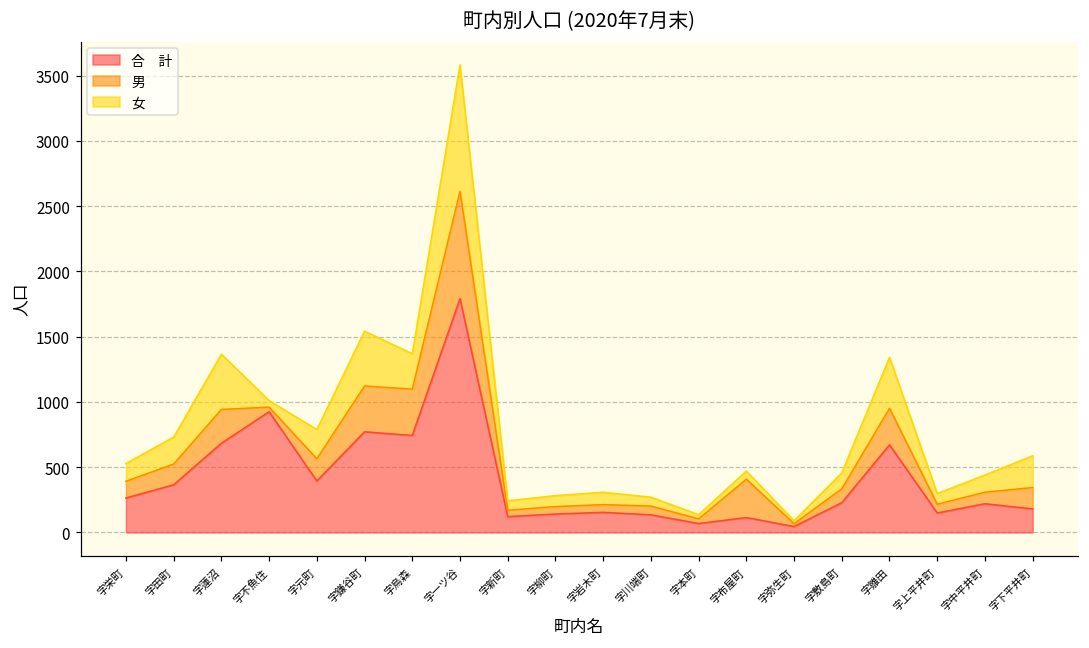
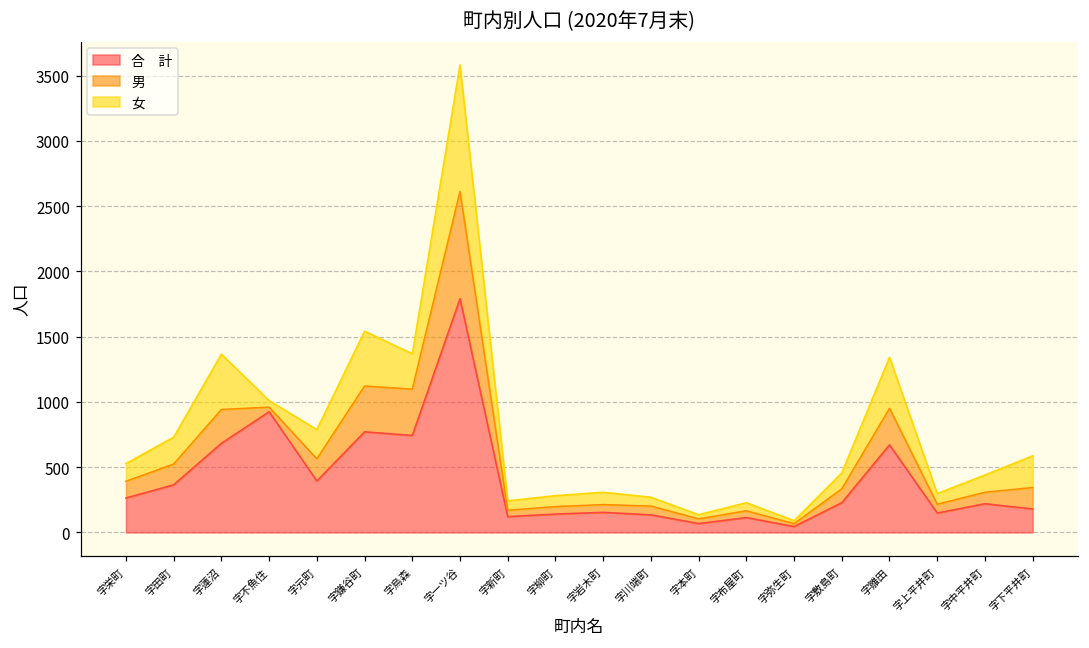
男, 字布屋町: 290 -> 50
